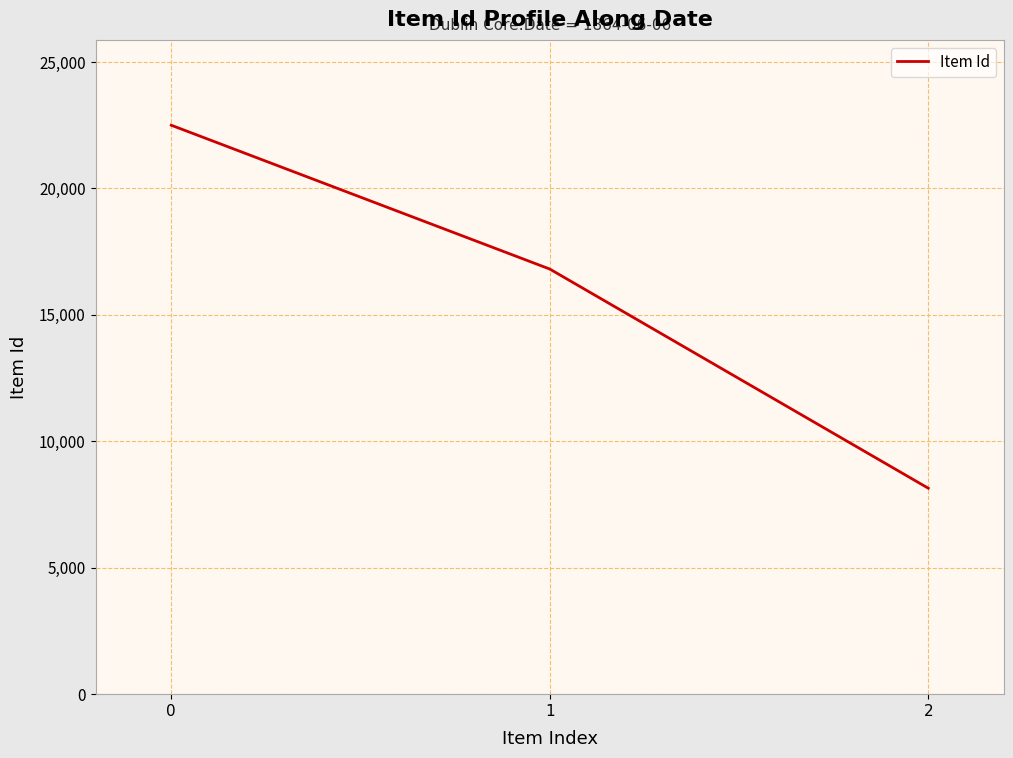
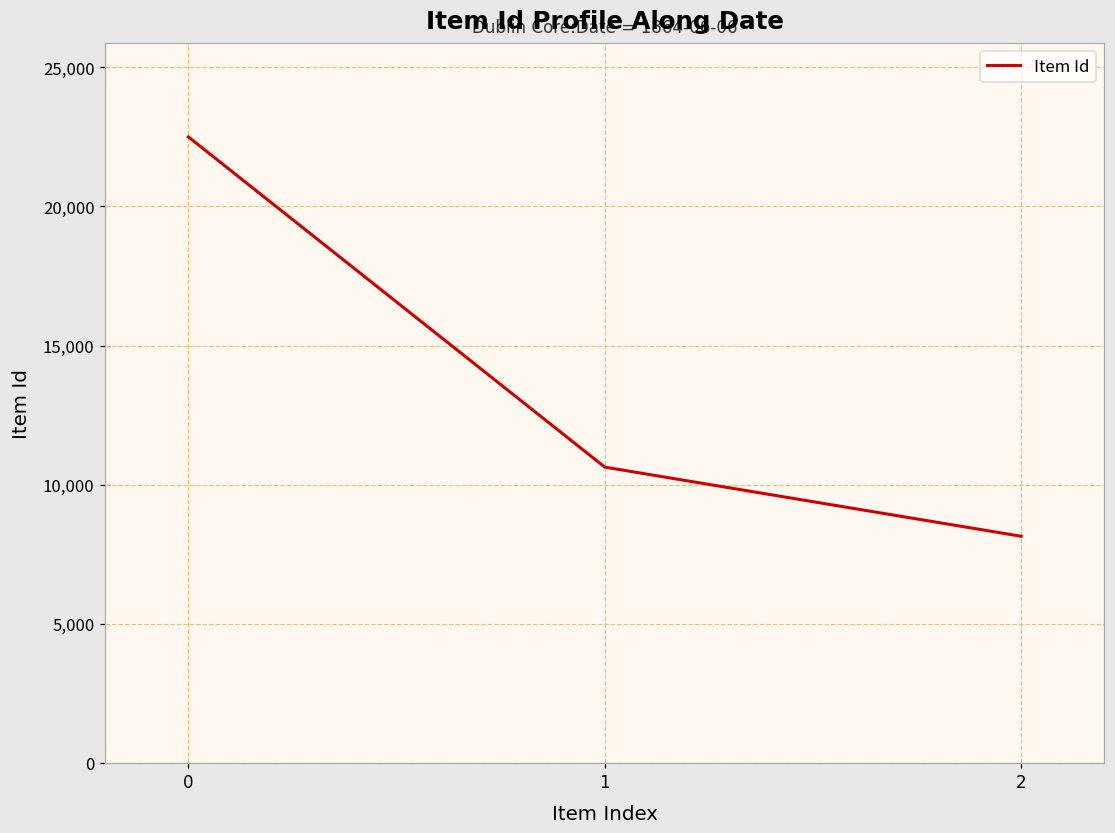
1: 16,800 -> 10,600
